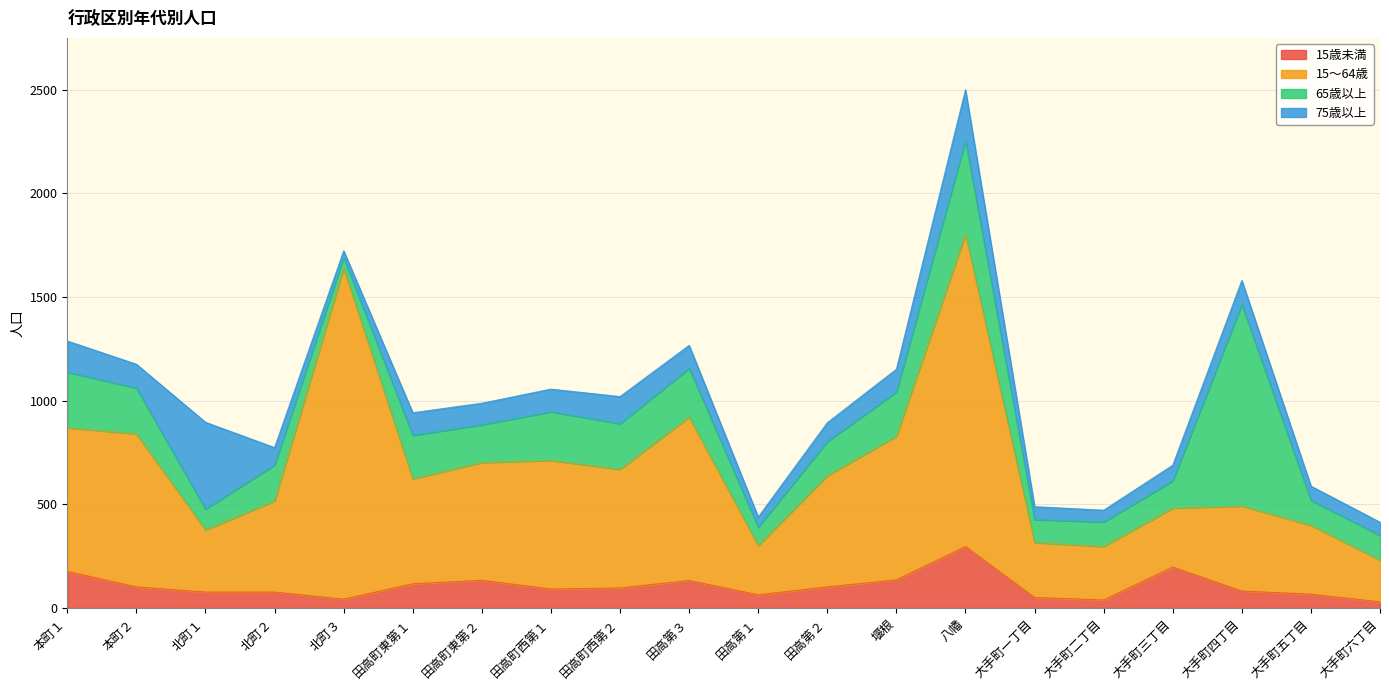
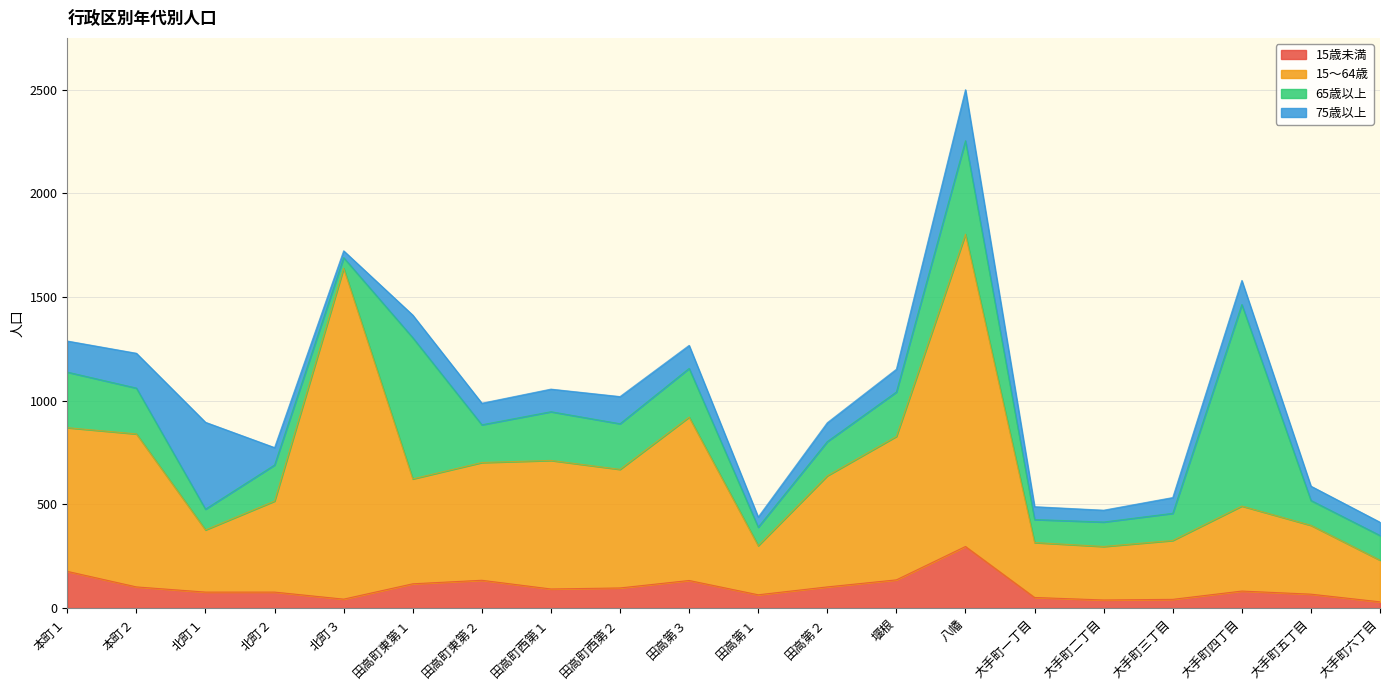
75歳以上, 本町２: 120 -> 170
65歳以上, 田高町東第１: 210 -> 680
15歳未満, 大手町三丁目: 200 -> 40
